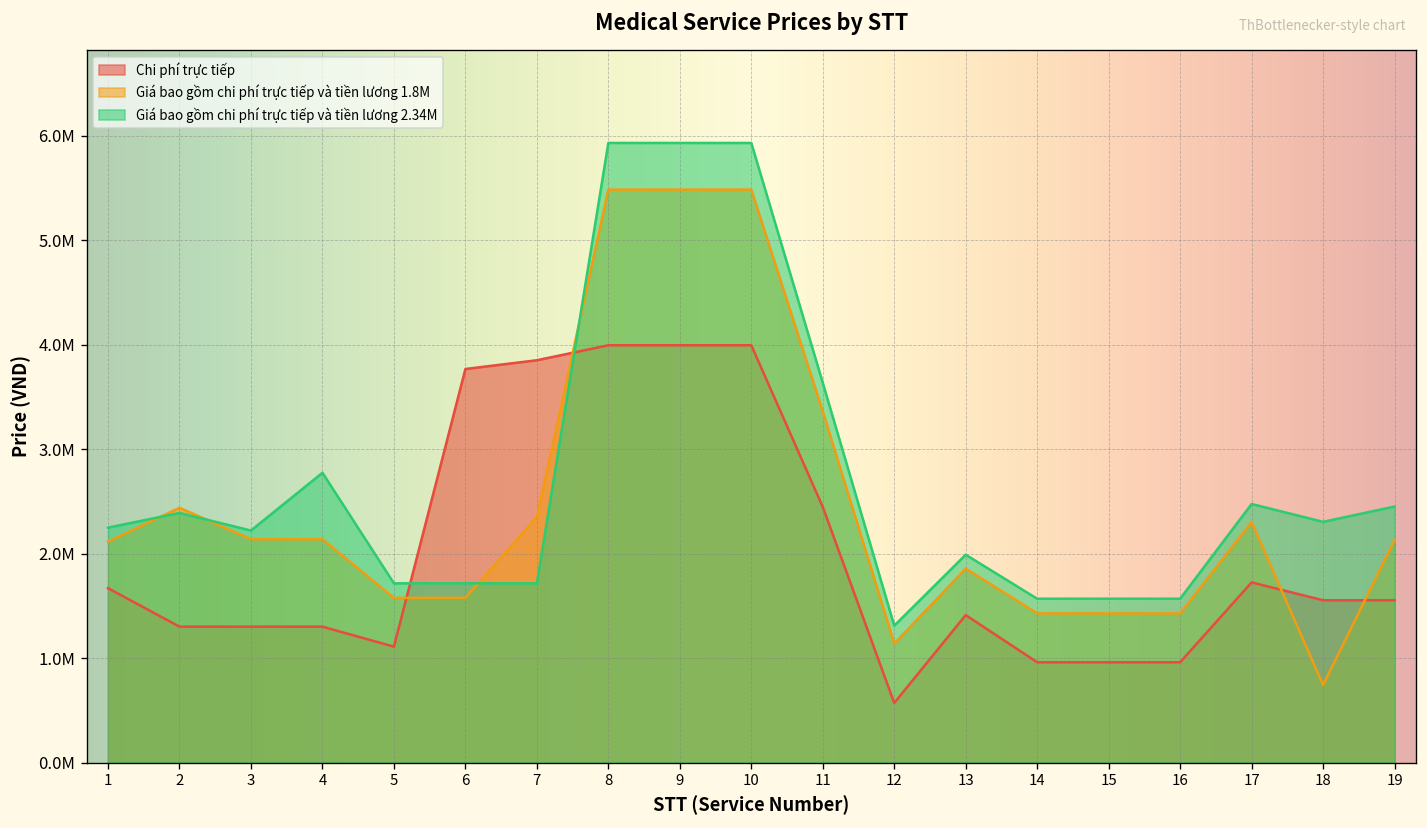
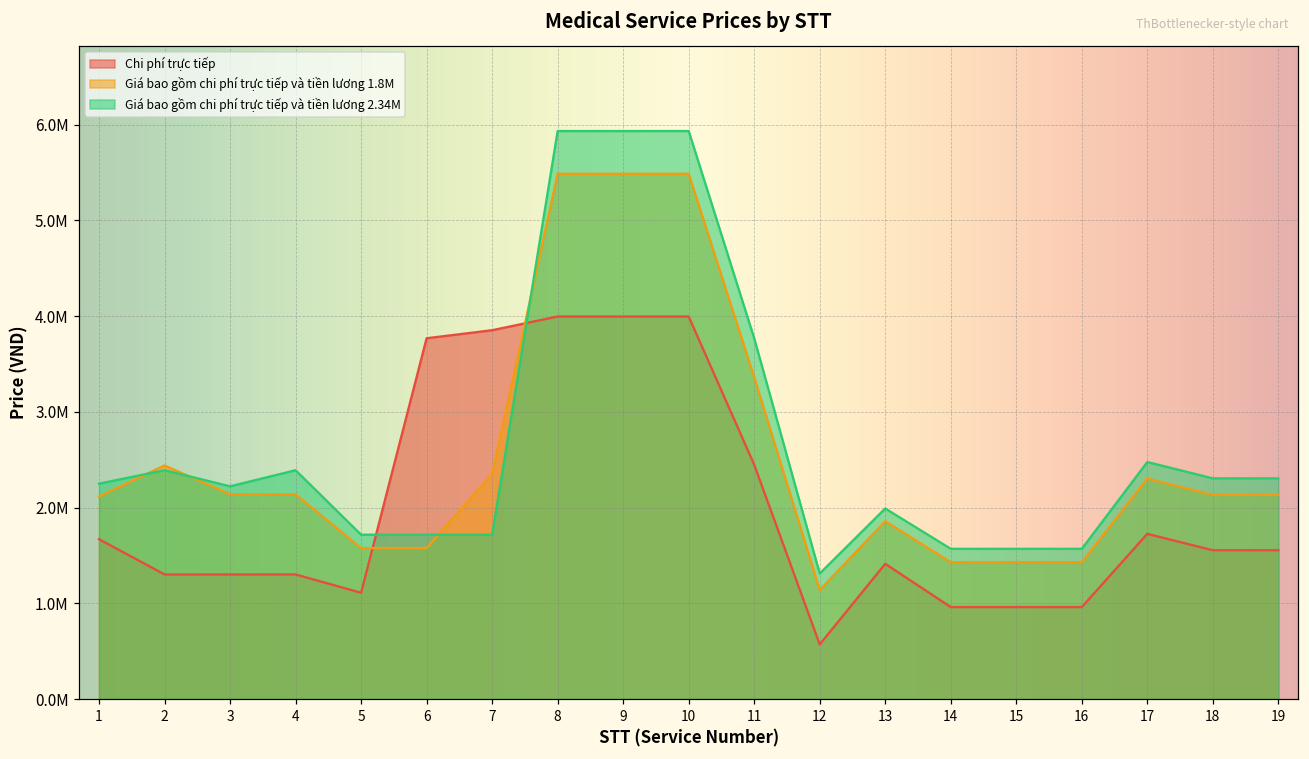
Giá bao gồm chi phí trực tiếp và tiền lương 2.34M, 4: 2800000 -> 2400000
Giá bao gồm chi phí trực tiếp và tiền lương 2.34M, 11: 3600000 -> 3800000
Giá bao gồm chi phí trực tiếp và tiền lương 1.8M, 18: 700000 -> 2100000
Giá bao gồm chi phí trực tiếp và tiền lương 2.34M, 19: 2500000 -> 2300000
